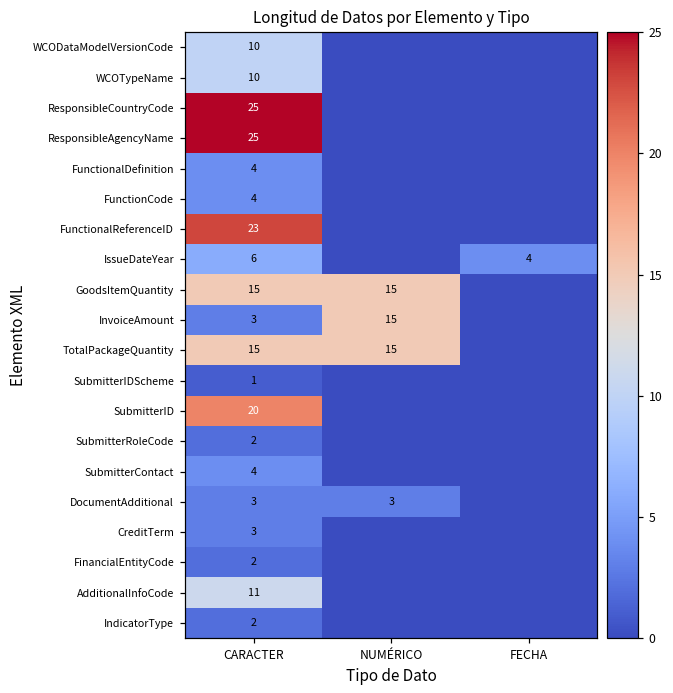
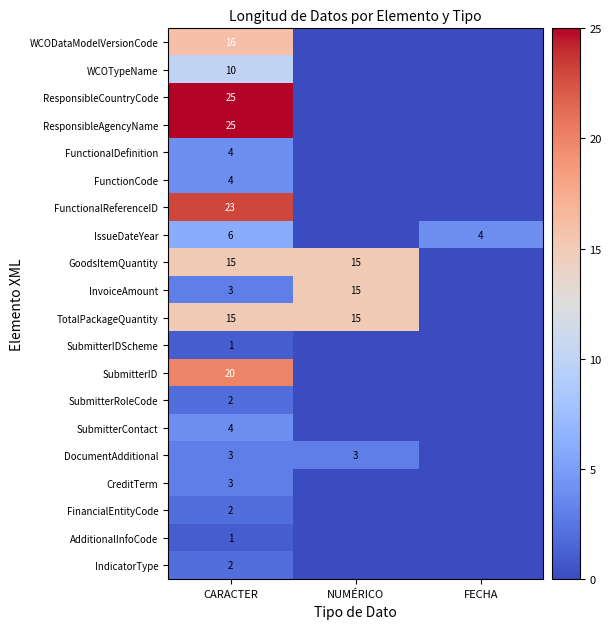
WCODataModelVersionCode, CARACTER: 10 -> 16
AdditionalInfoCode, CARACTER: 11 -> 1
